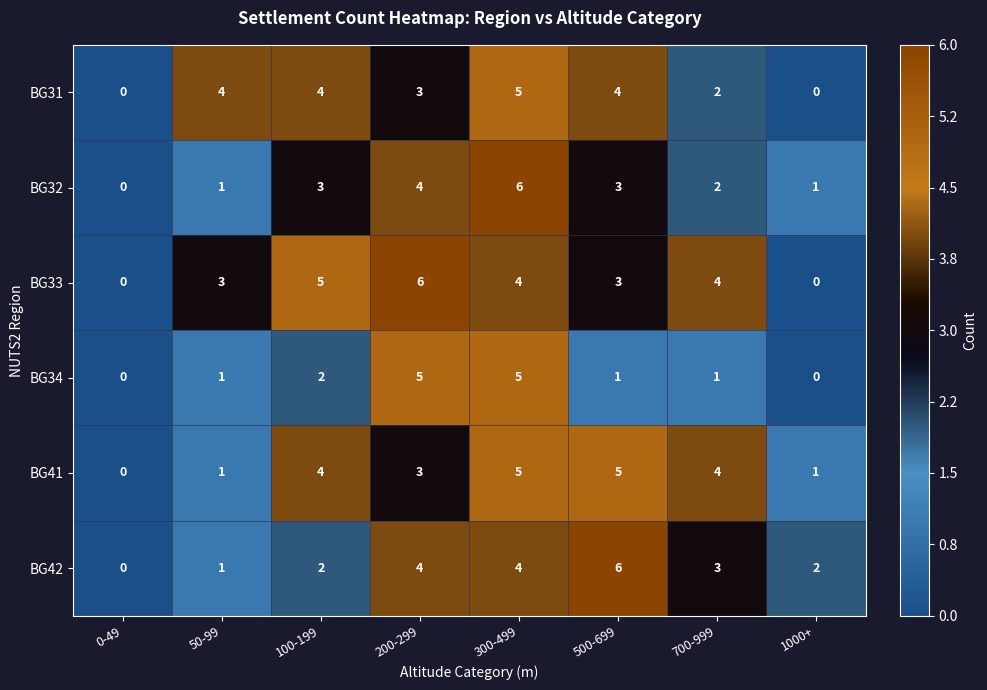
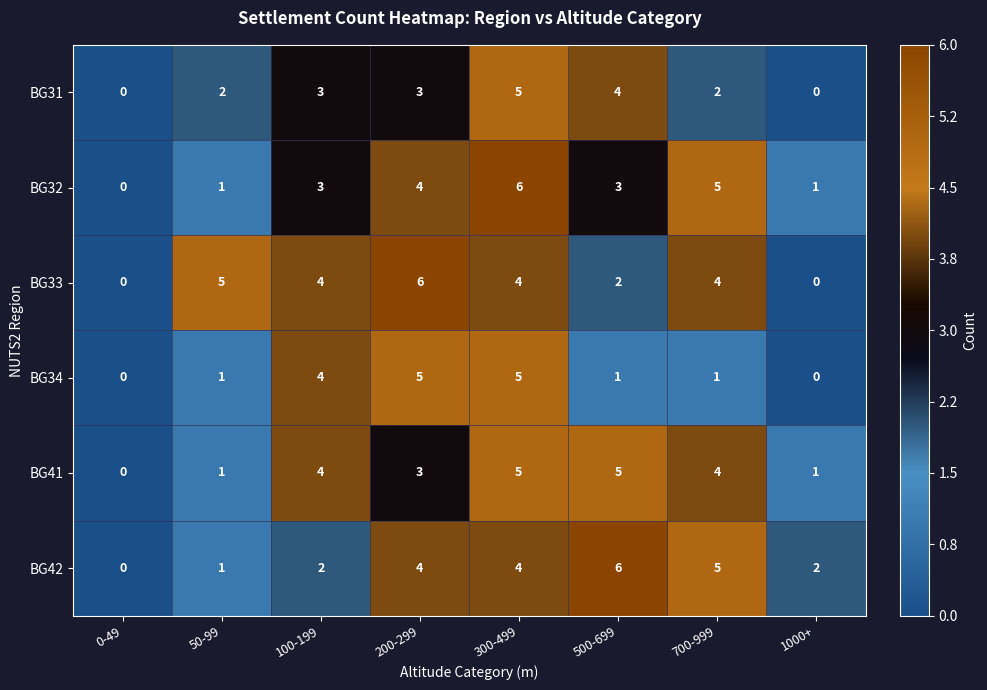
BG31, 50-99: 4 -> 2
BG31, 100-199: 4 -> 3
BG32, 700-999: 2 -> 5
BG33, 50-99: 3 -> 5
BG33, 100-199: 5 -> 4
BG33, 500-699: 3 -> 2
BG34, 100-199: 2 -> 4
BG42, 700-999: 3 -> 5
